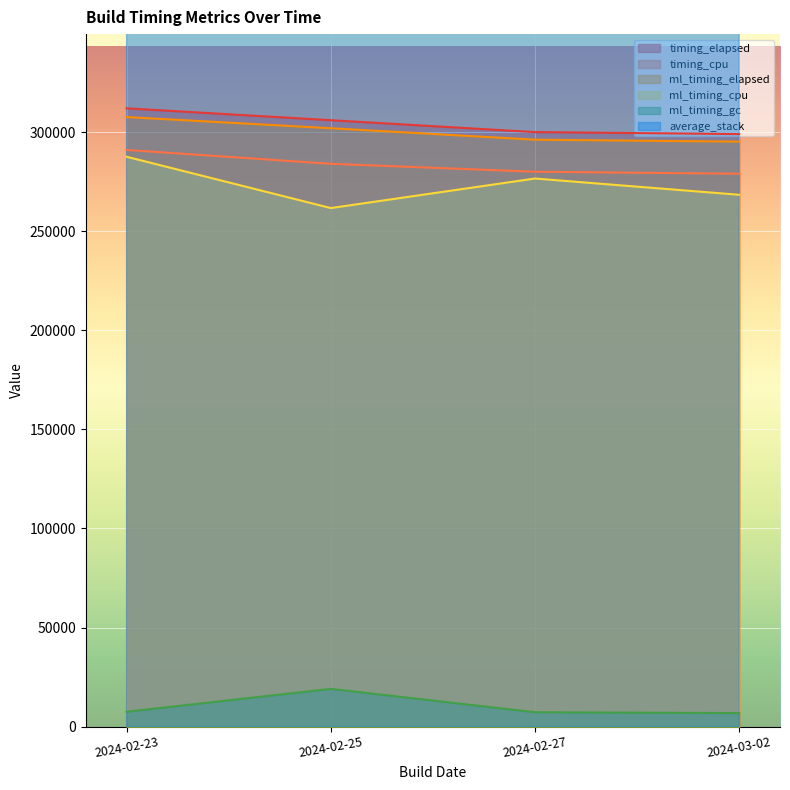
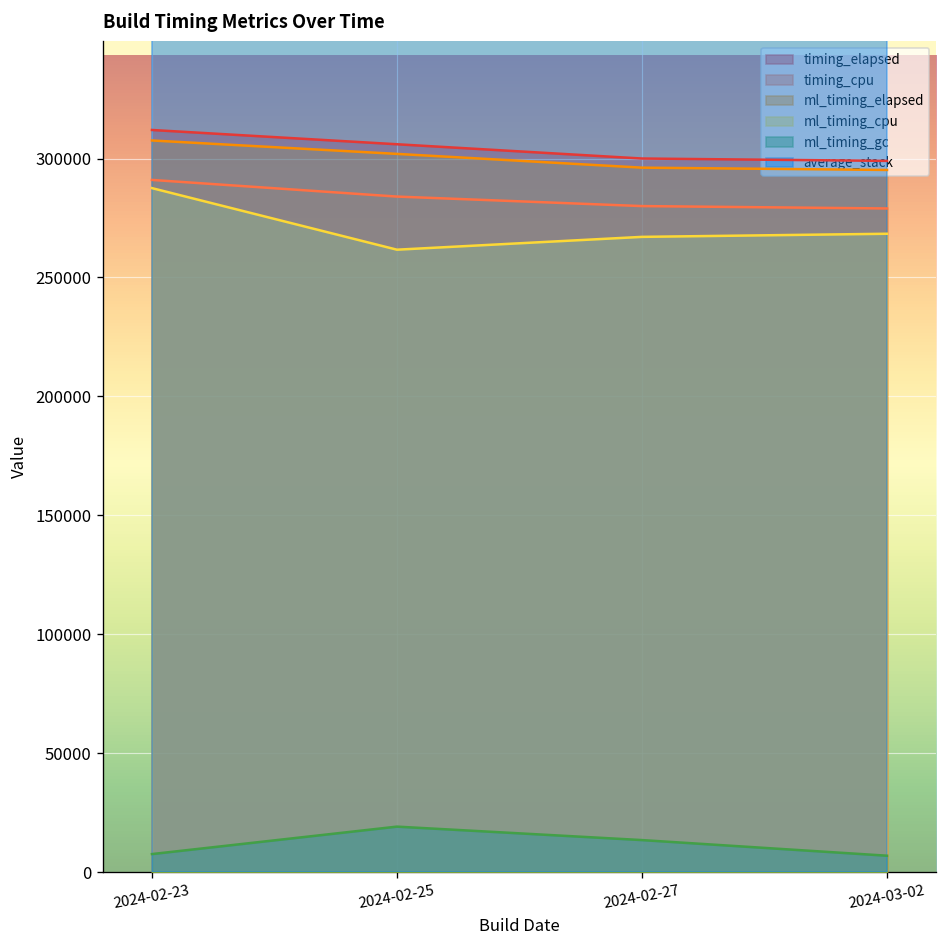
ml_timing_cpu, 2024-02-27: 277000 -> 267000
ml_timing_gc, 2024-02-27: 7000 -> 13000
